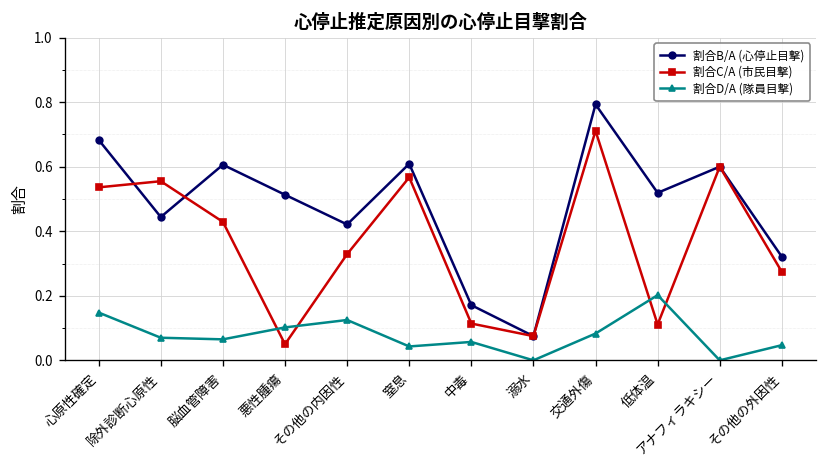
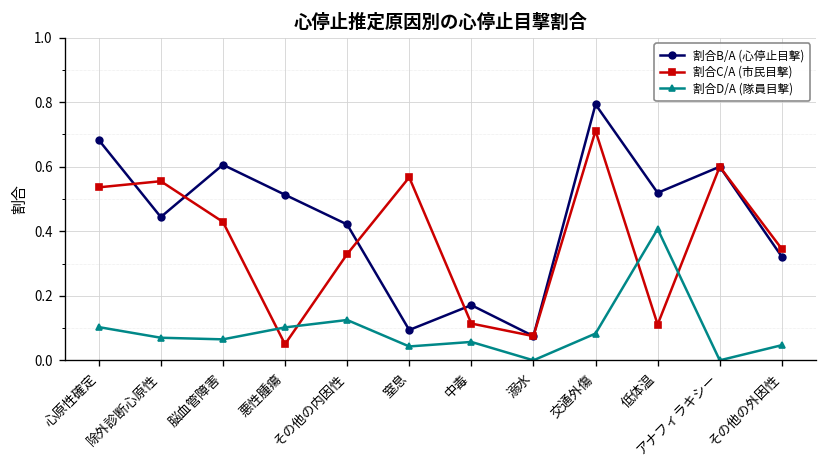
割合D/A (隊員目撃), 心原性確定: 0.15 -> 0.10
割合B/A (心停止目撃), 窒息: 0.61 -> 0.09
割合D/A (隊員目撃), 低体温: 0.20 -> 0.41
割合C/A (市民目撃), その他の外因性: 0.27 -> 0.35
